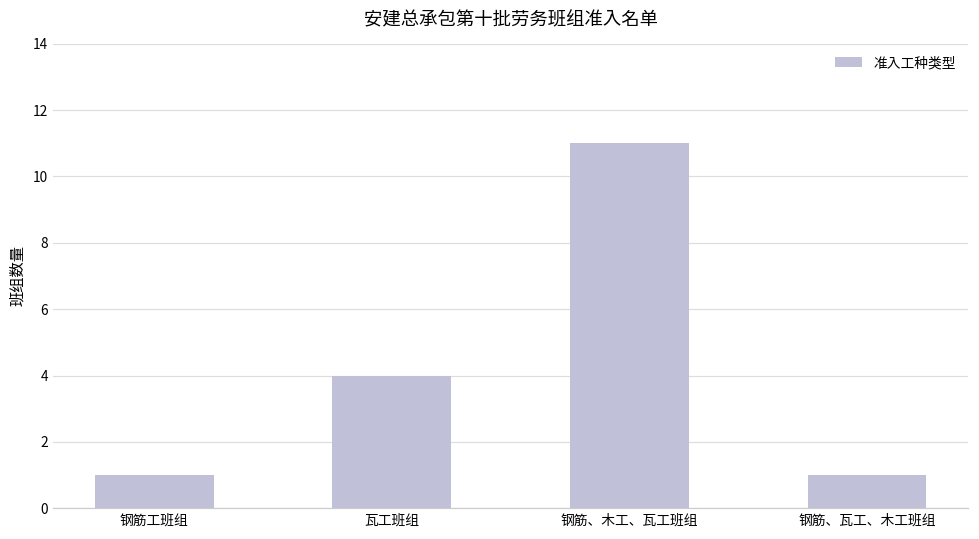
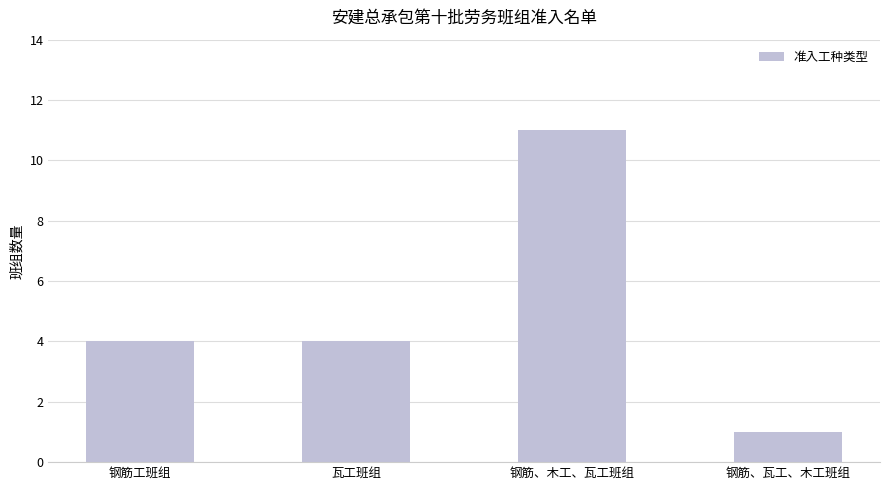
钢筋工班组: 1 -> 4
